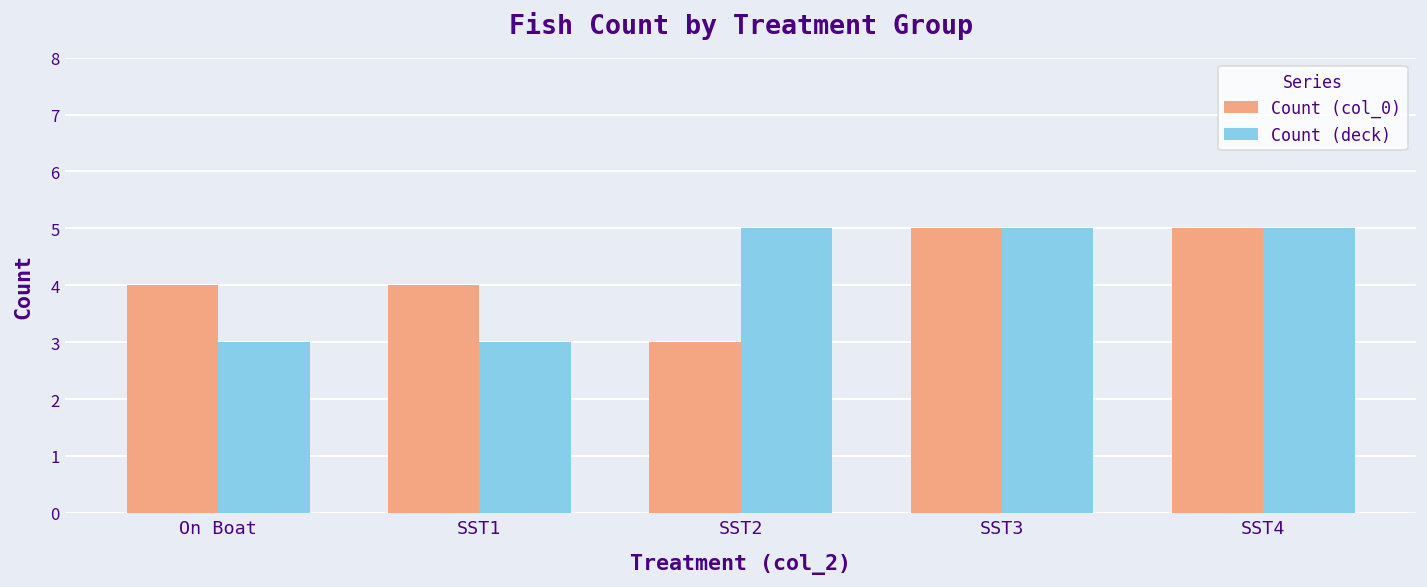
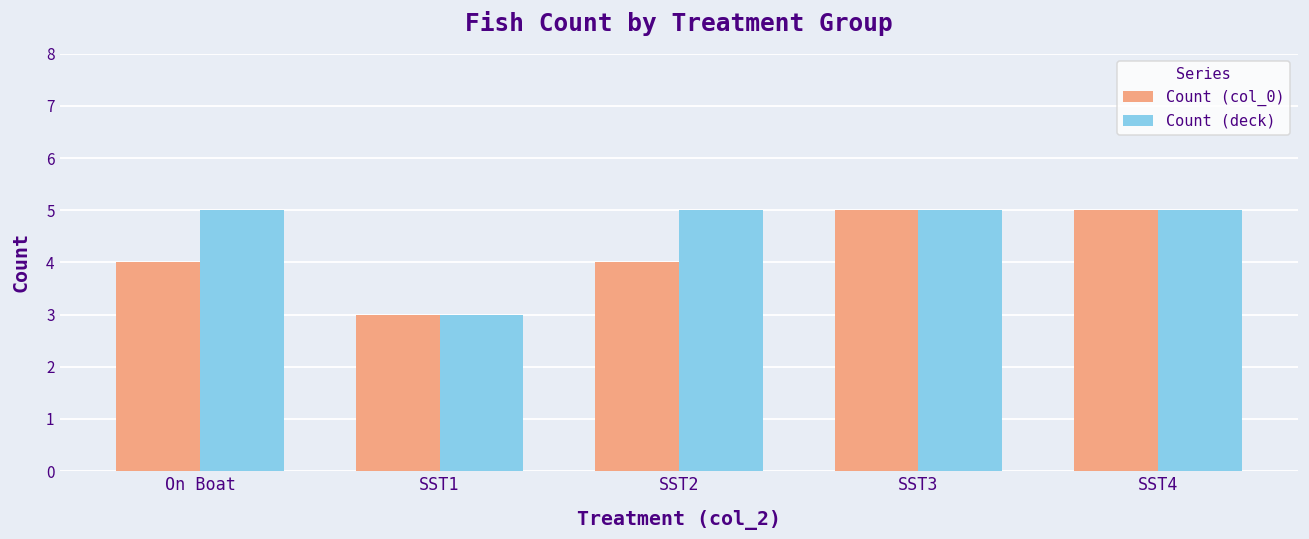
Count (deck), On Boat: 3 -> 5
Count (col_0), SST1: 4 -> 3
Count (col_0), SST2: 3 -> 4
